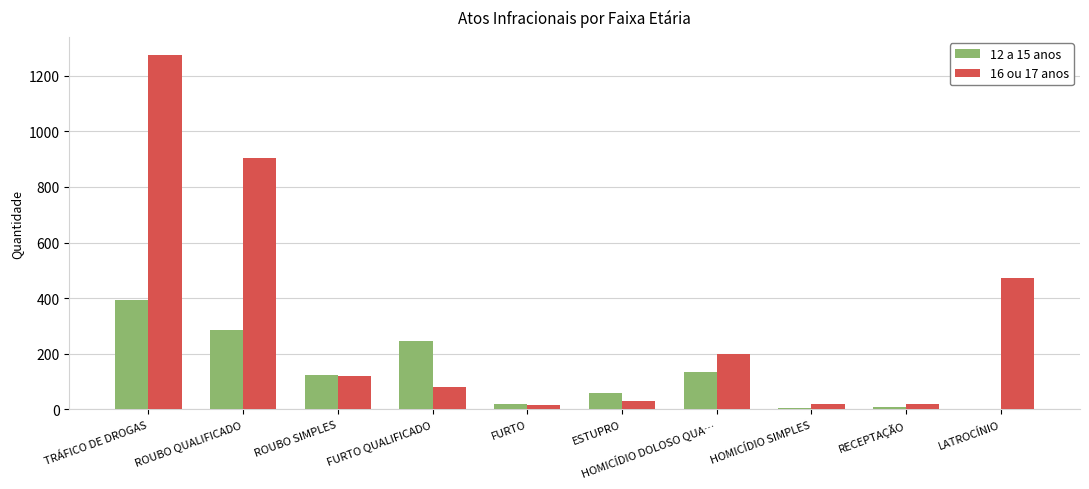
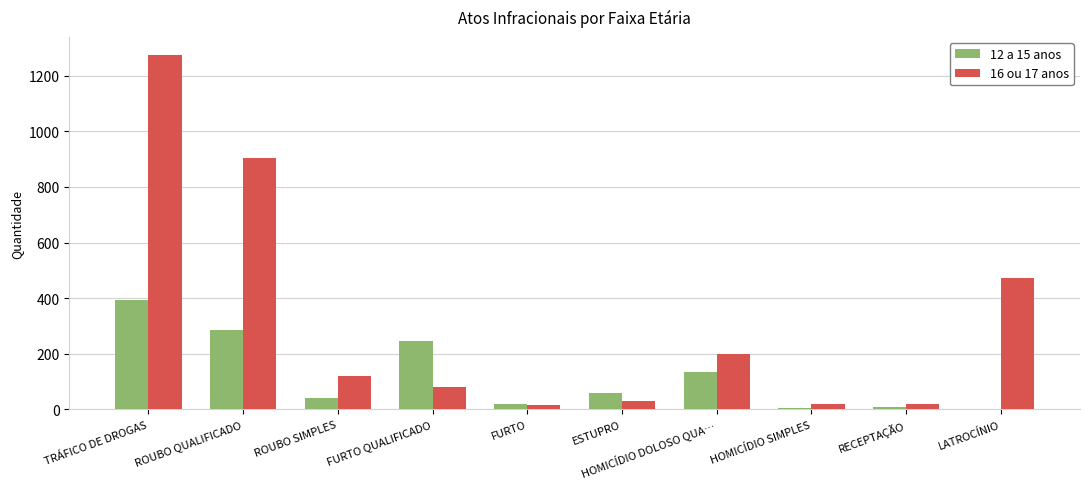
12 a 15 anos, ROUBO SIMPLES: 120 -> 40
